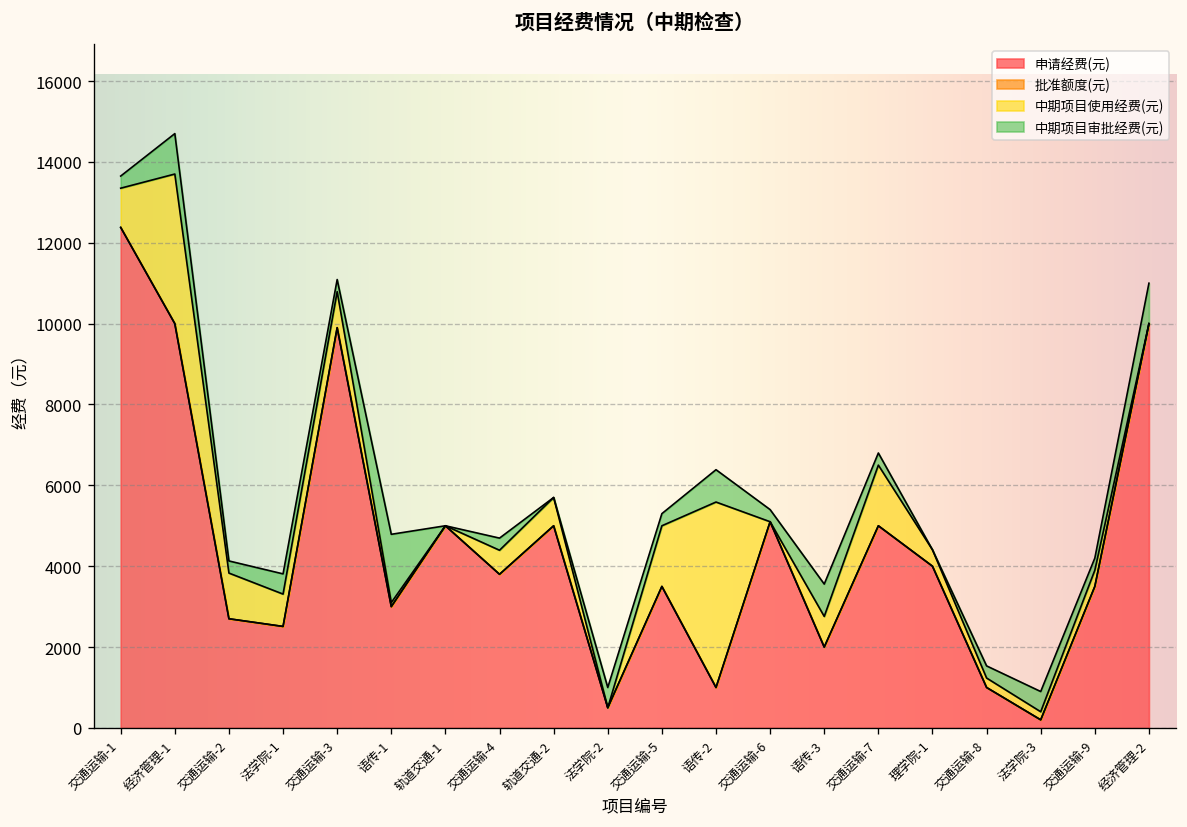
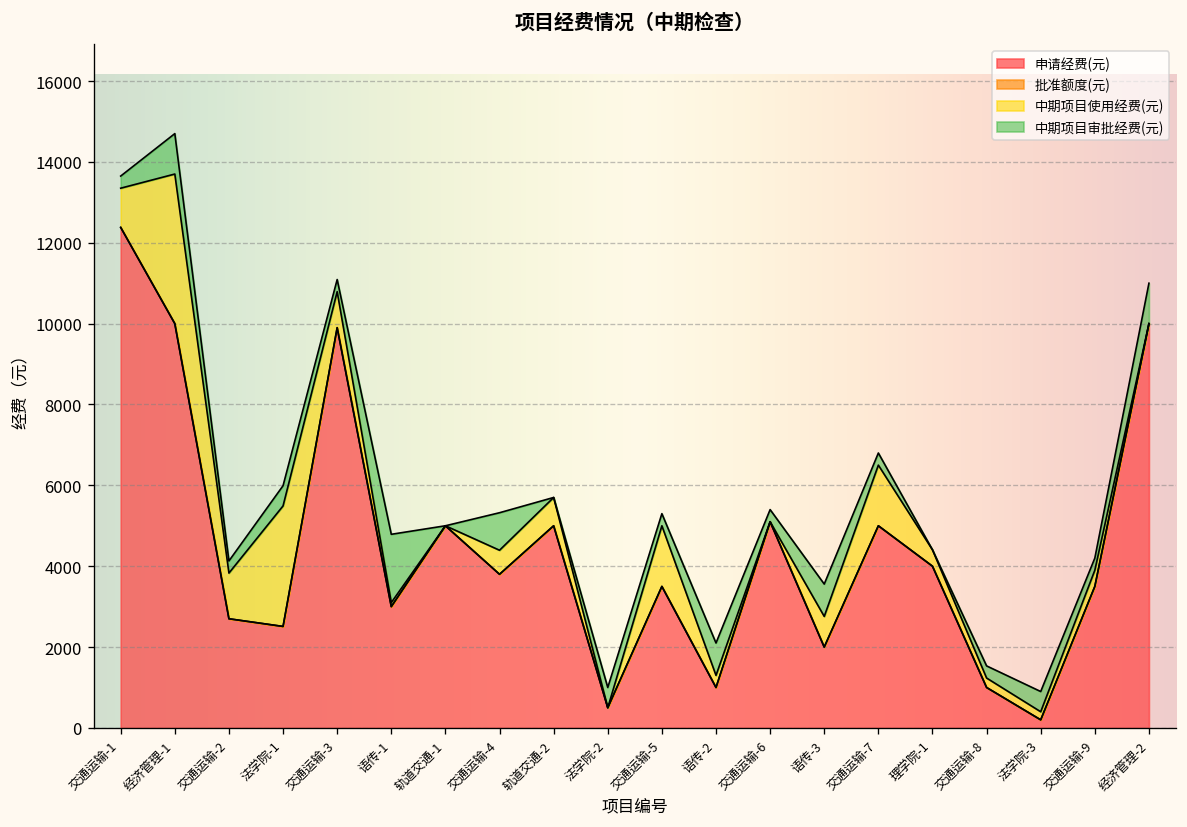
中期项目使用经费(元), 法学院-1: 800 -> 3000
中期项目审批经费(元), 交通运输-4: 300 -> 900
中期项目使用经费(元), 语传-2: 4600 -> 300
